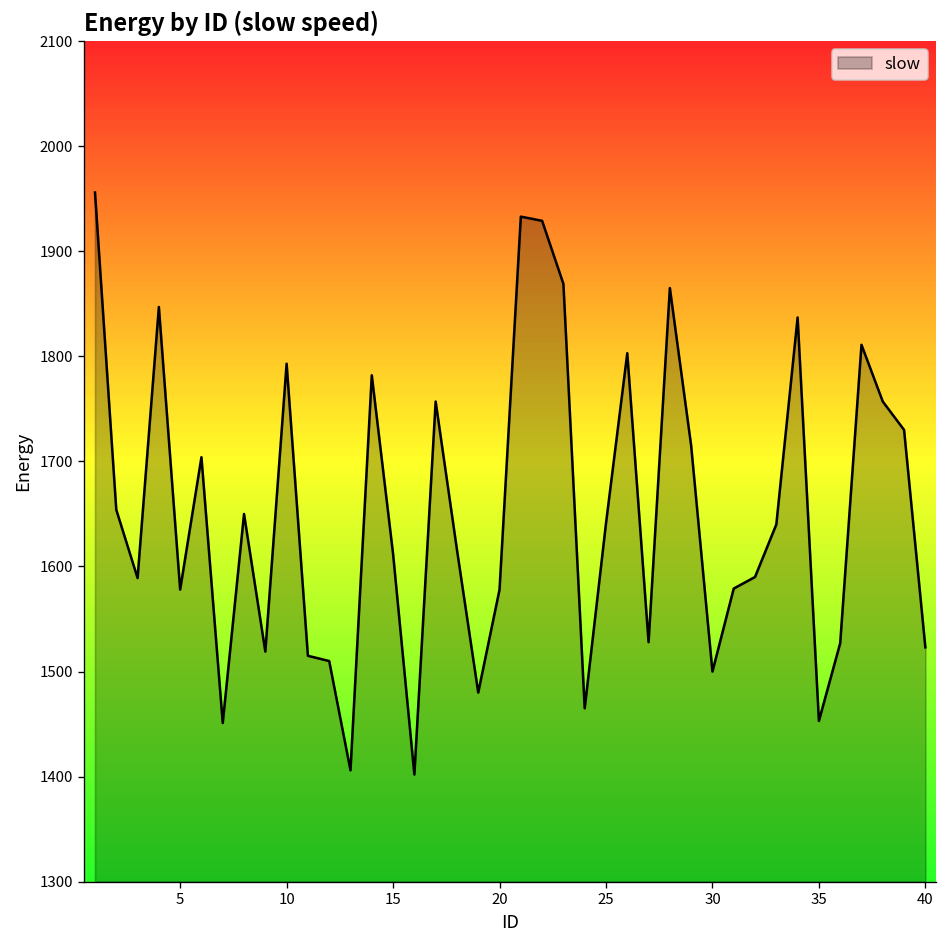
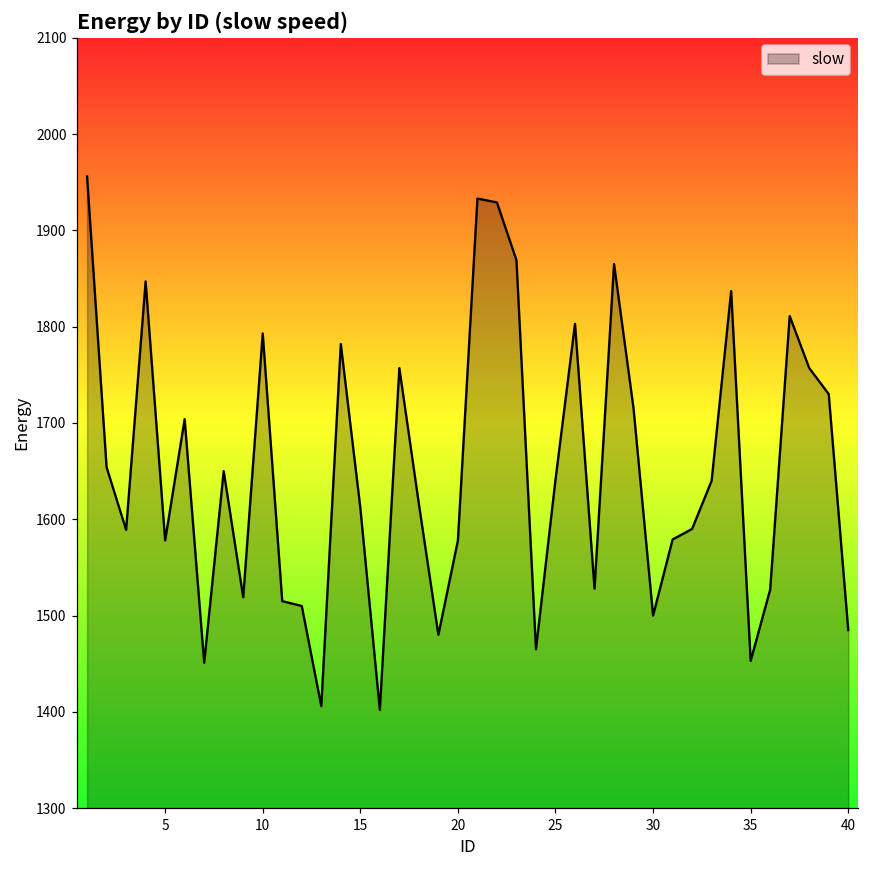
40: 1520 -> 1490
